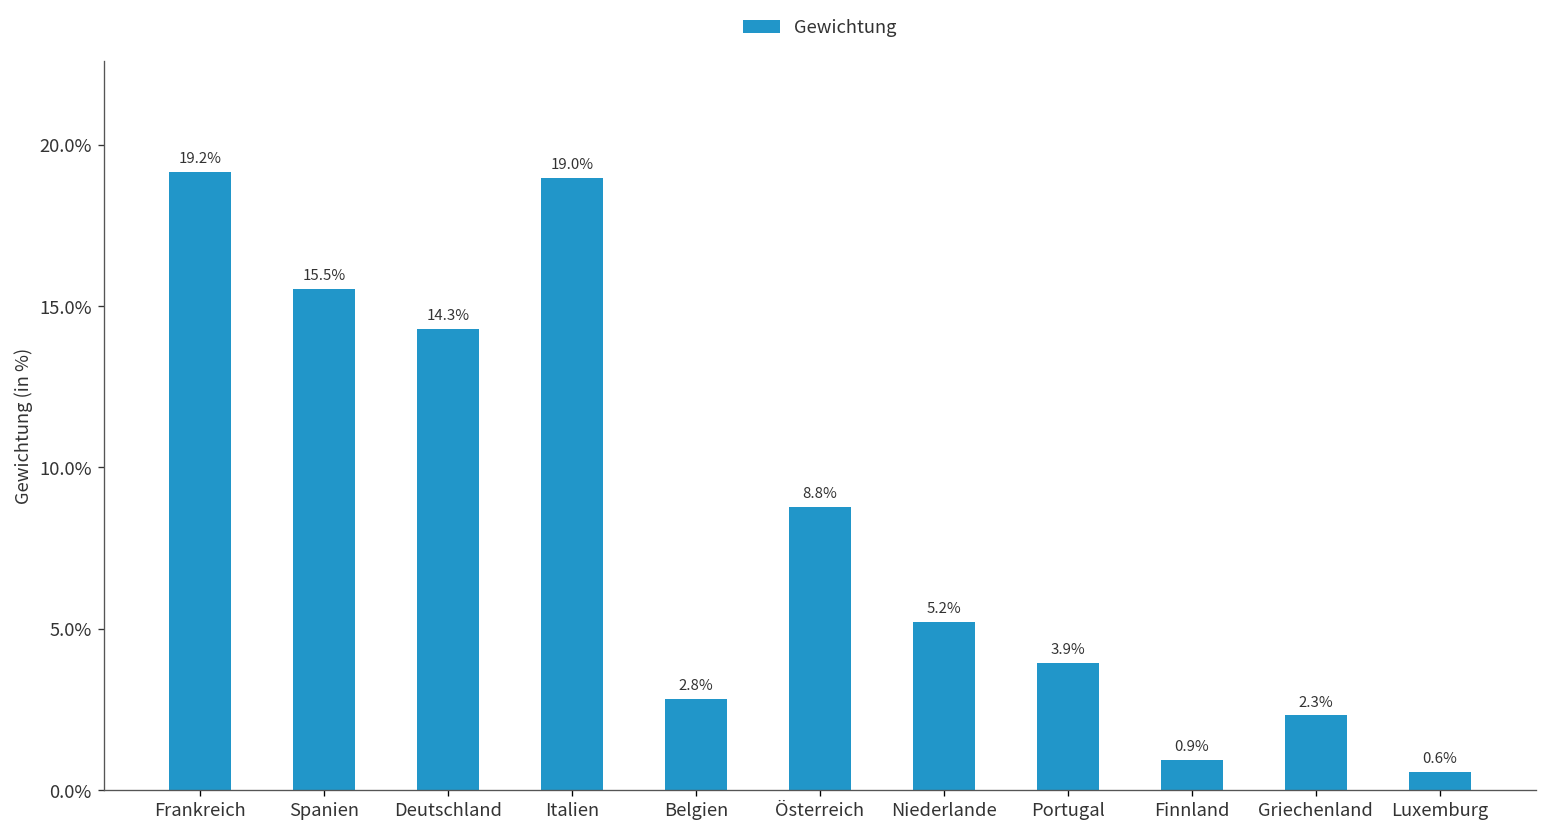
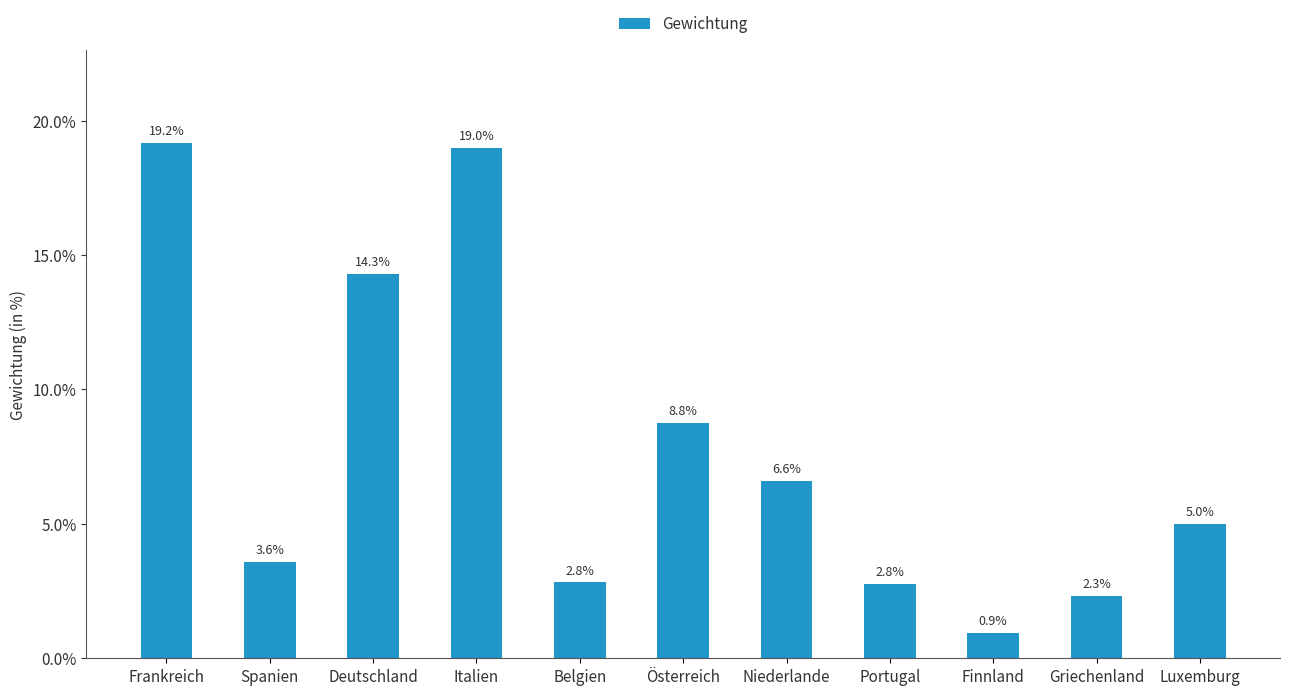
Spanien: 15.5% -> 3.6%
Niederlande: 5.2% -> 6.6%
Portugal: 3.9% -> 2.8%
Luxemburg: 0.6% -> 5.0%
